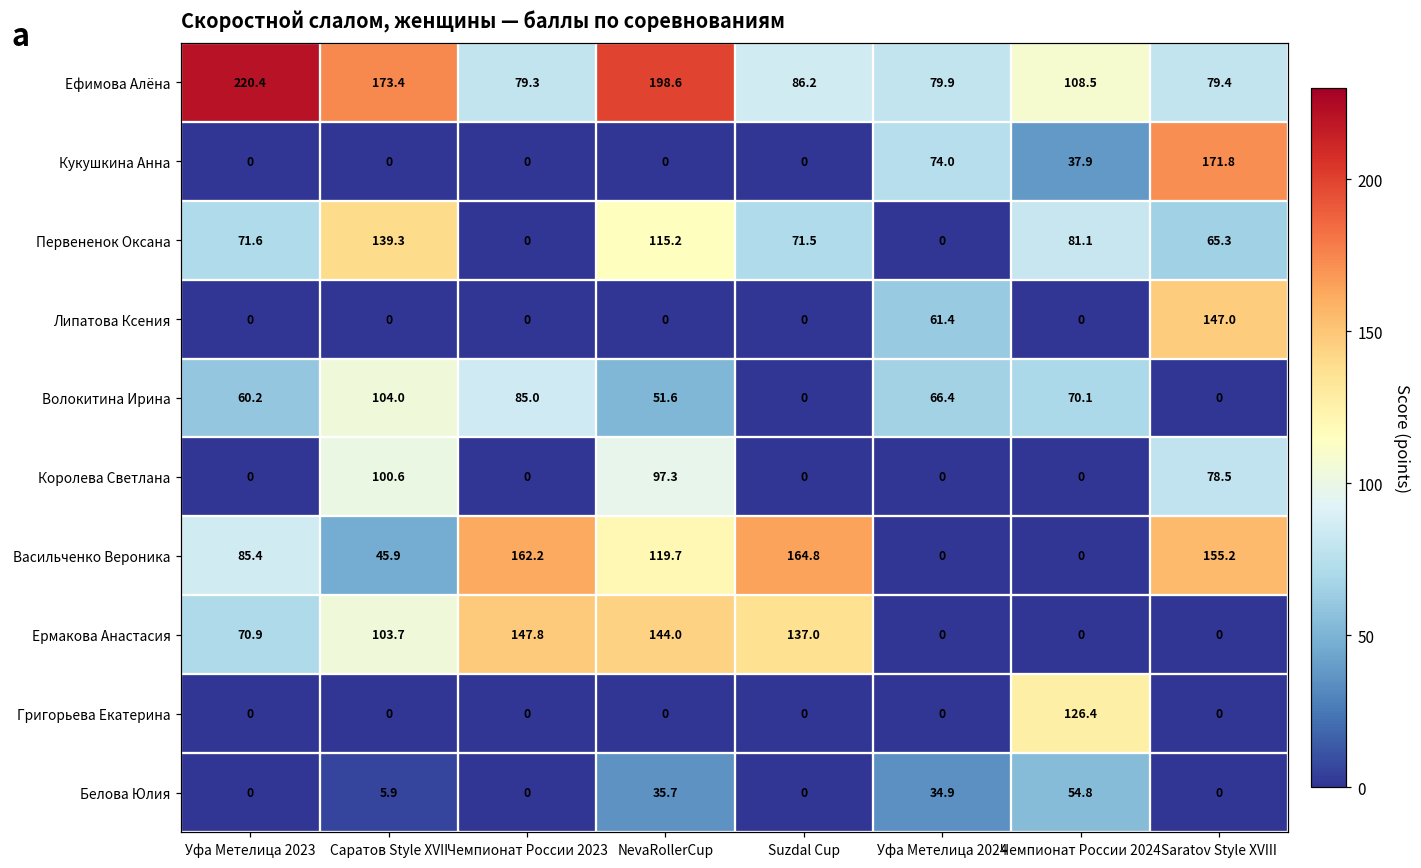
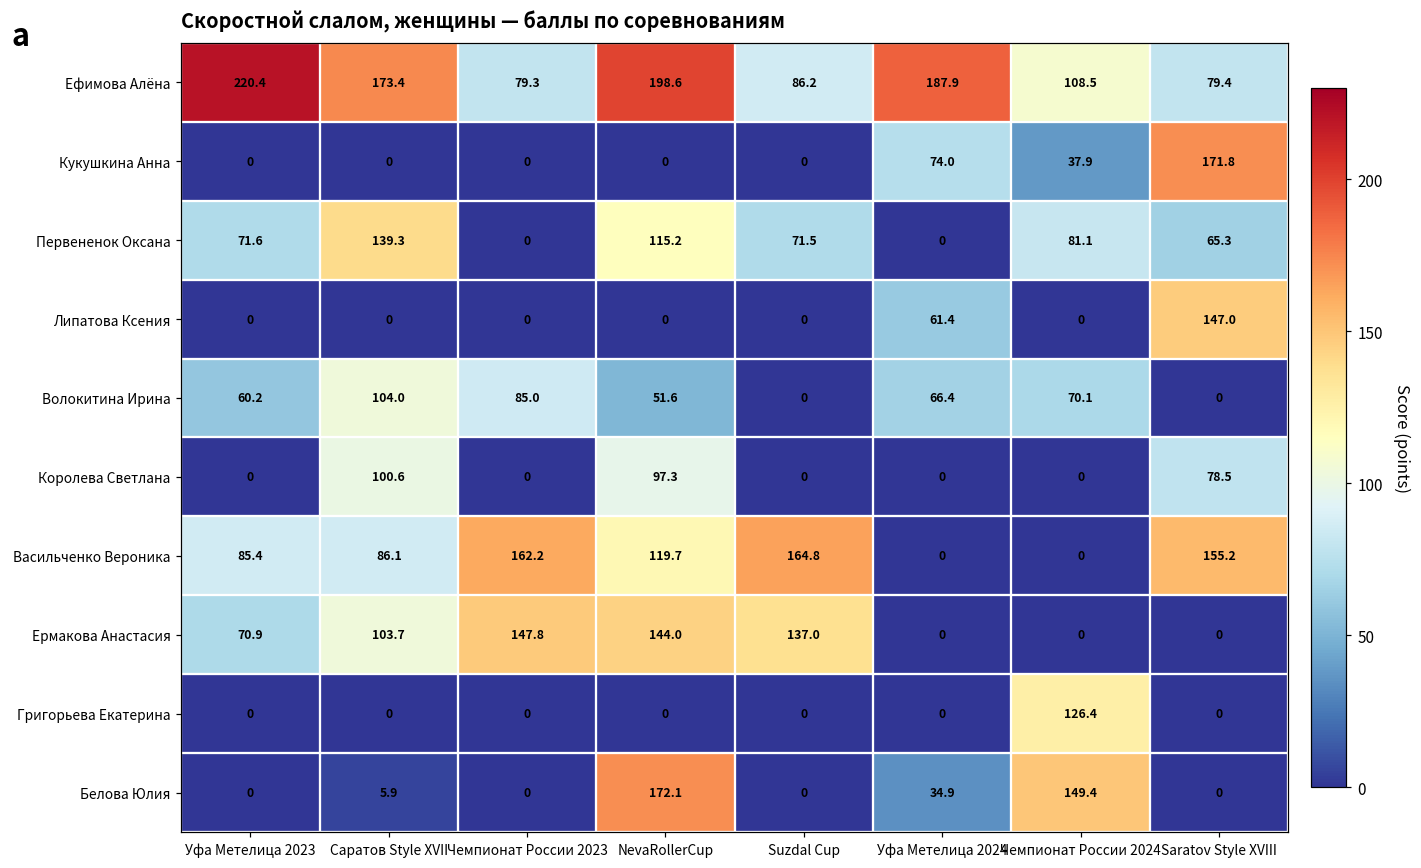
Ефимова Алёна, Уфа Метелица 2024: 79.9 -> 187.9
Васильченко Вероника, Саратов Style XVII: 45.9 -> 86.1
Белова Юлия, NevaRollerCup: 35.7 -> 172.1
Белова Юлия, Чемпионат России 2024: 54.8 -> 149.4
